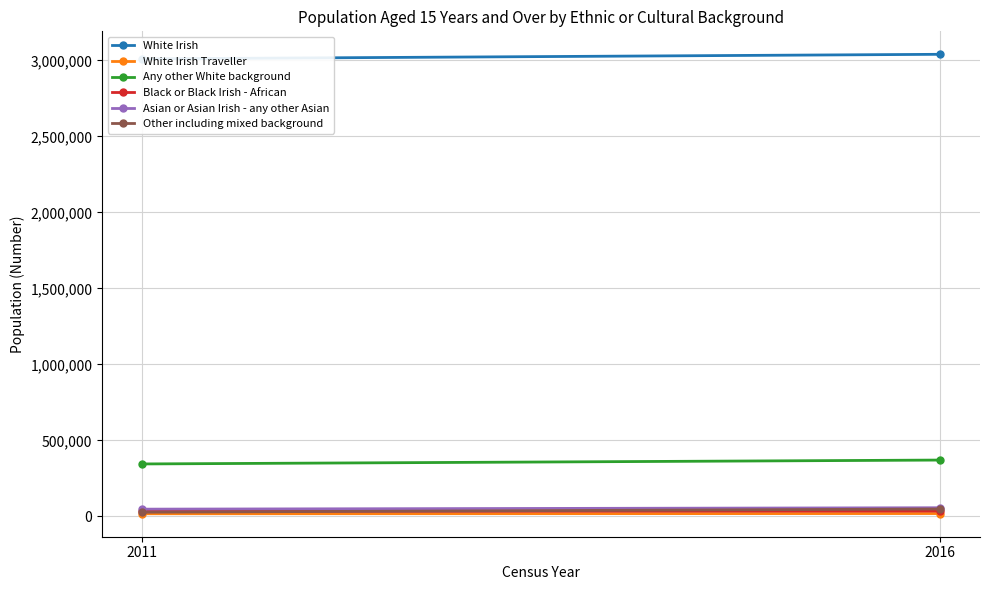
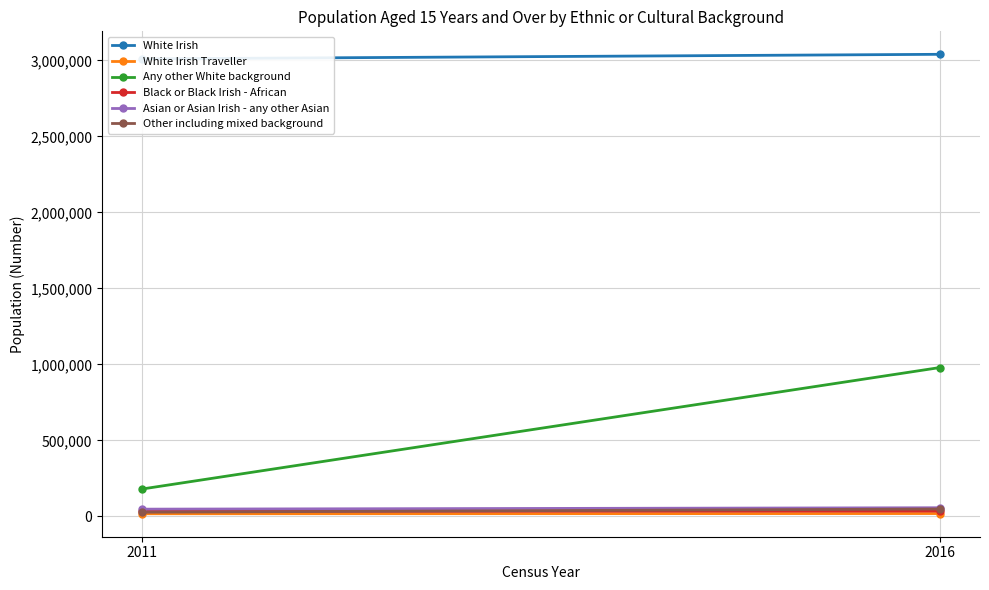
Any other White background, 2011: 340,000 -> 180,000
Any other White background, 2016: 370,000 -> 980,000
